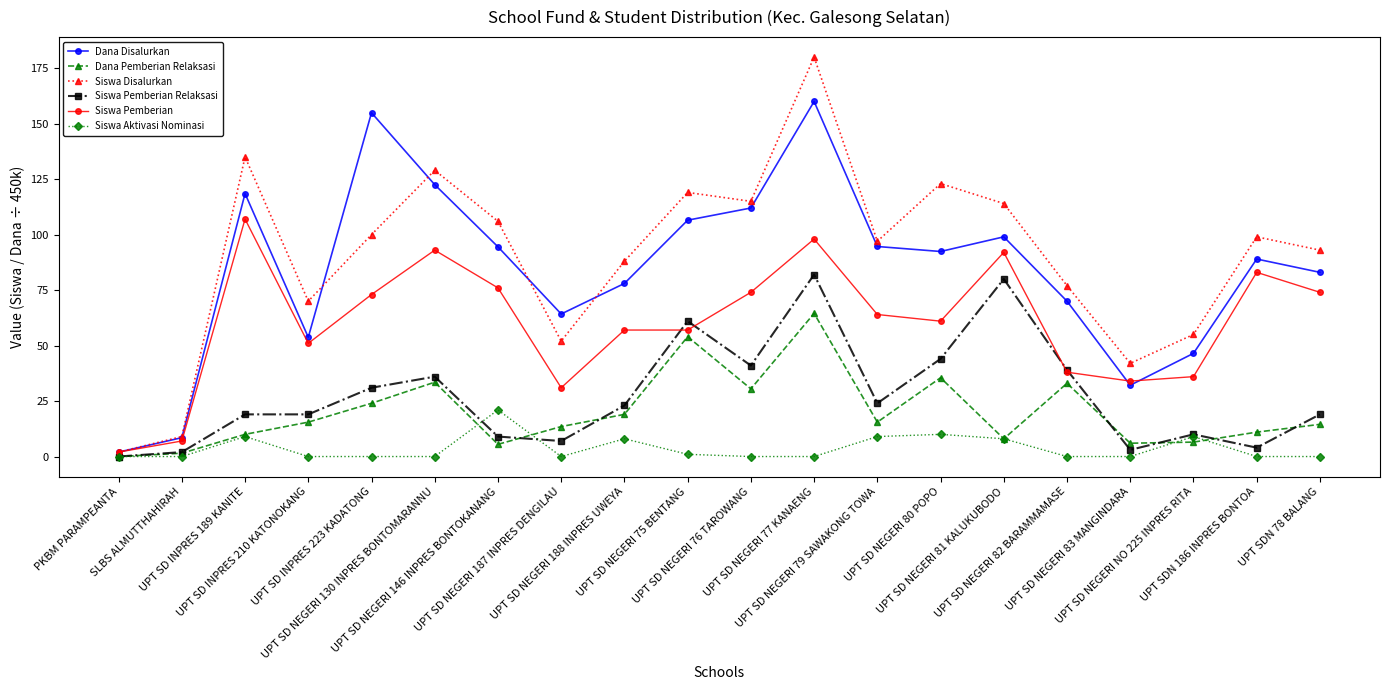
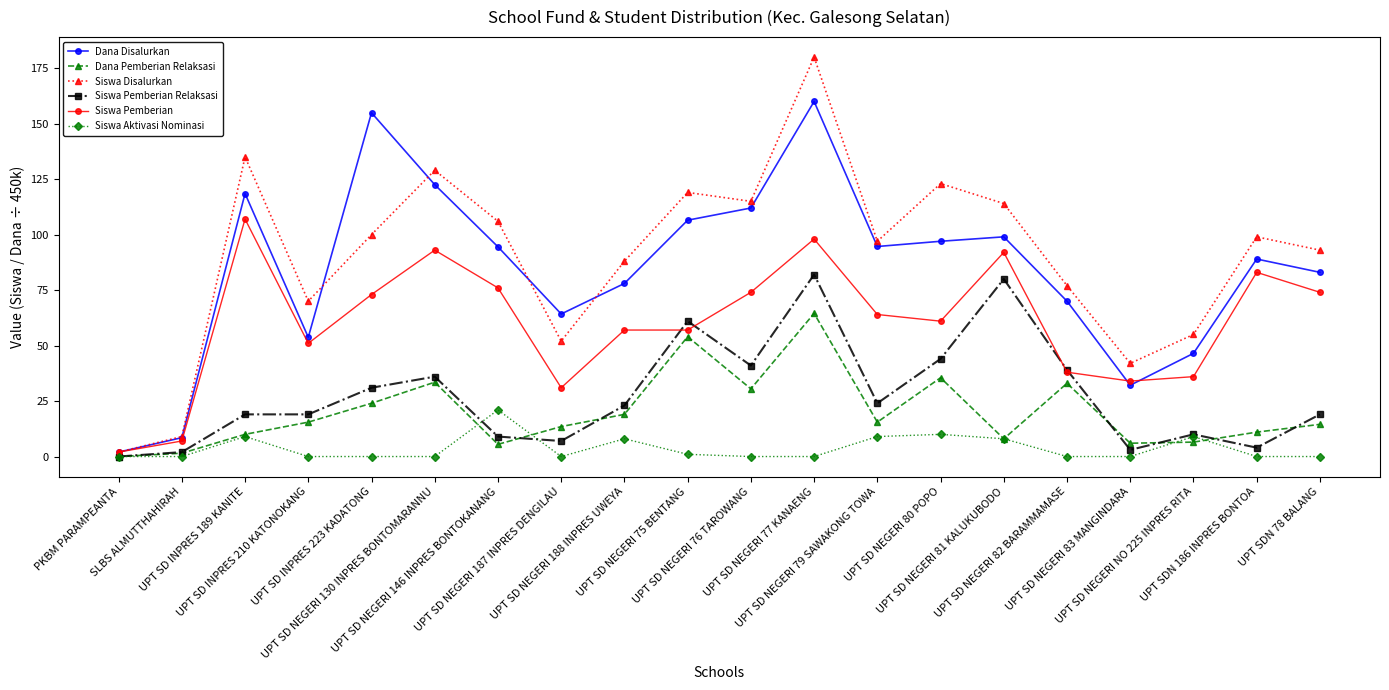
Dana Disalurkan, UPT SD NEGERI 80 POPO: 92 -> 97
